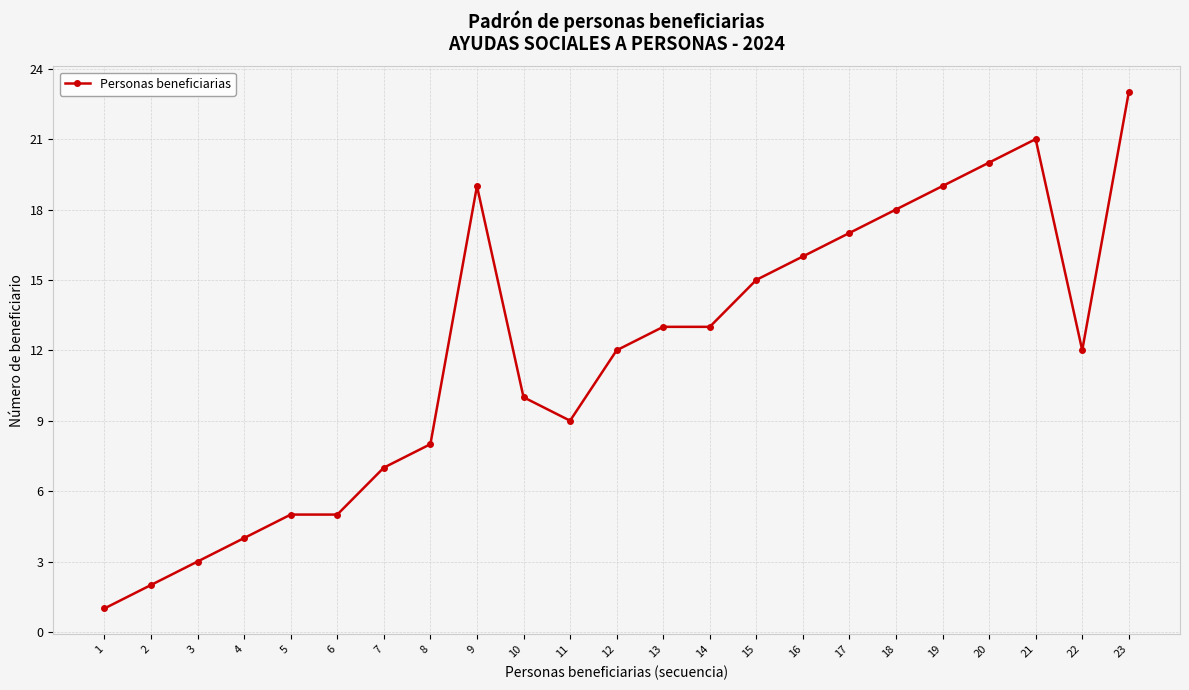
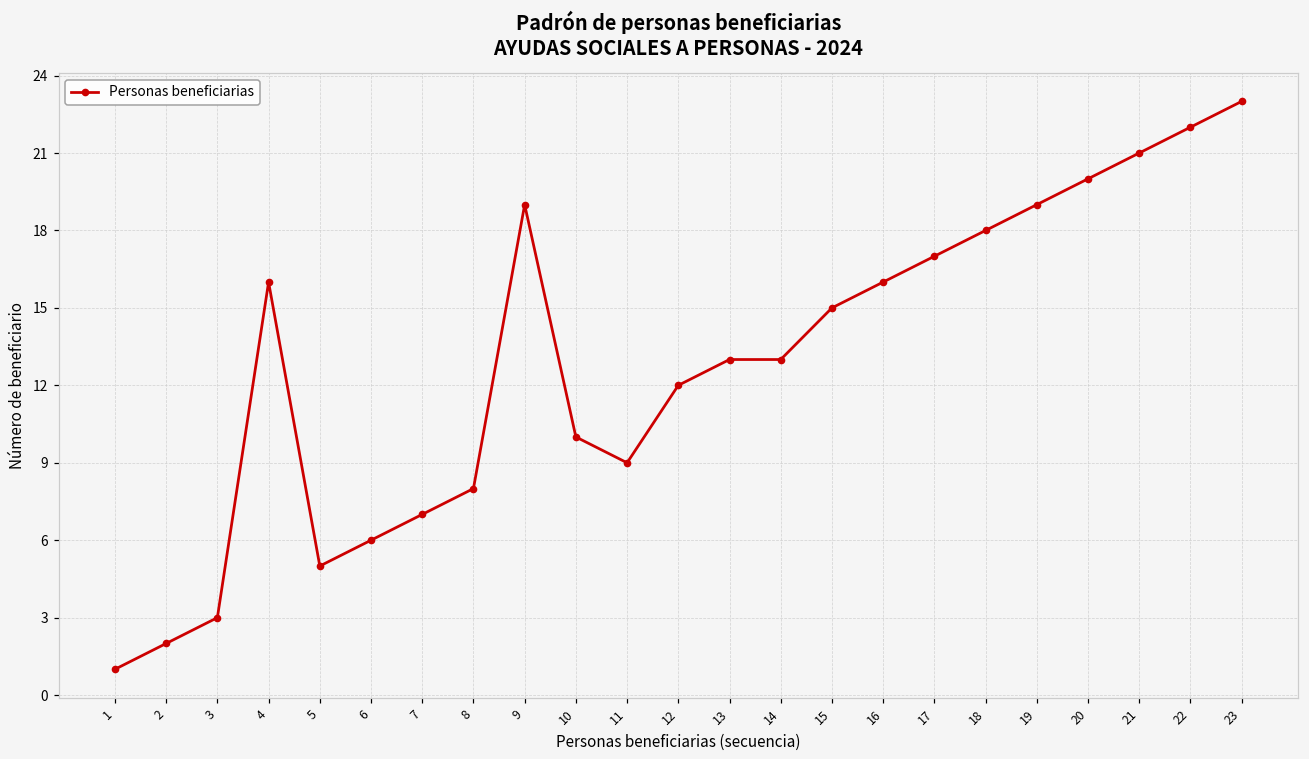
4: 4 -> 16
6: 5 -> 6
22: 12 -> 22
